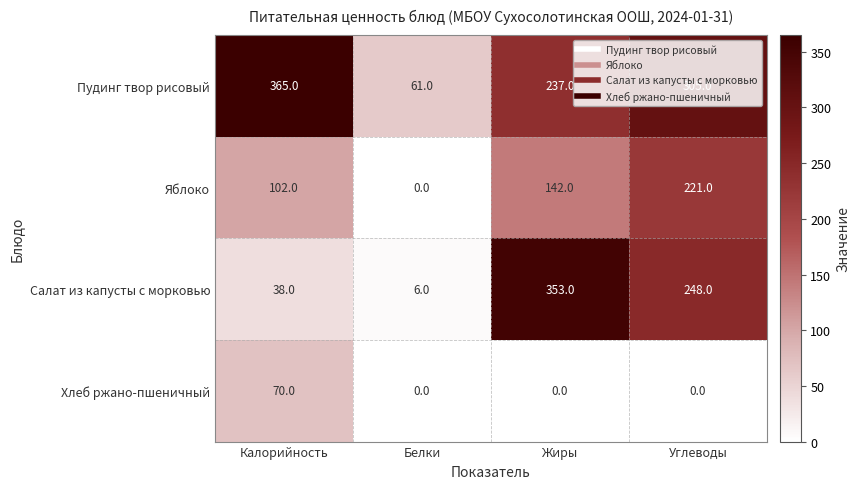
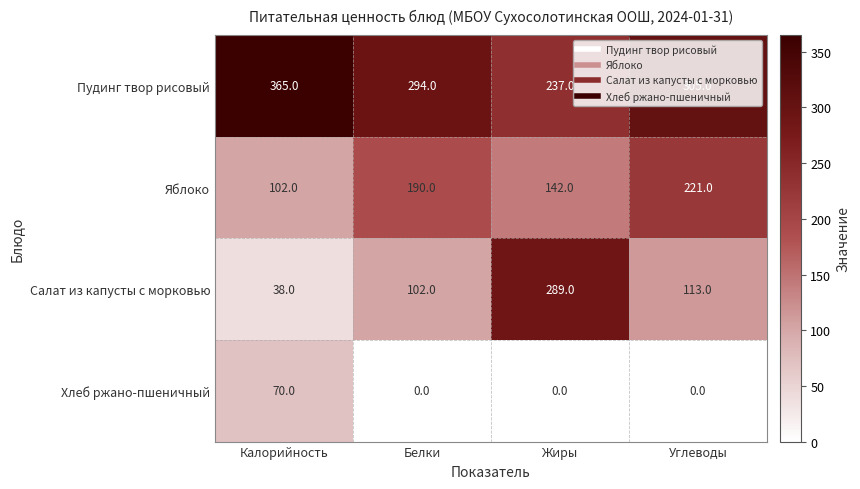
Пудинг твор рисовый, Белки: 61.0 -> 294.0
Яблоко, Белки: 0.0 -> 190.0
Салат из капусты с морковью, Белки: 6.0 -> 102.0
Салат из капусты с морковью, Жиры: 353.0 -> 289.0
Салат из капусты с морковью, Углеводы: 248.0 -> 113.0
